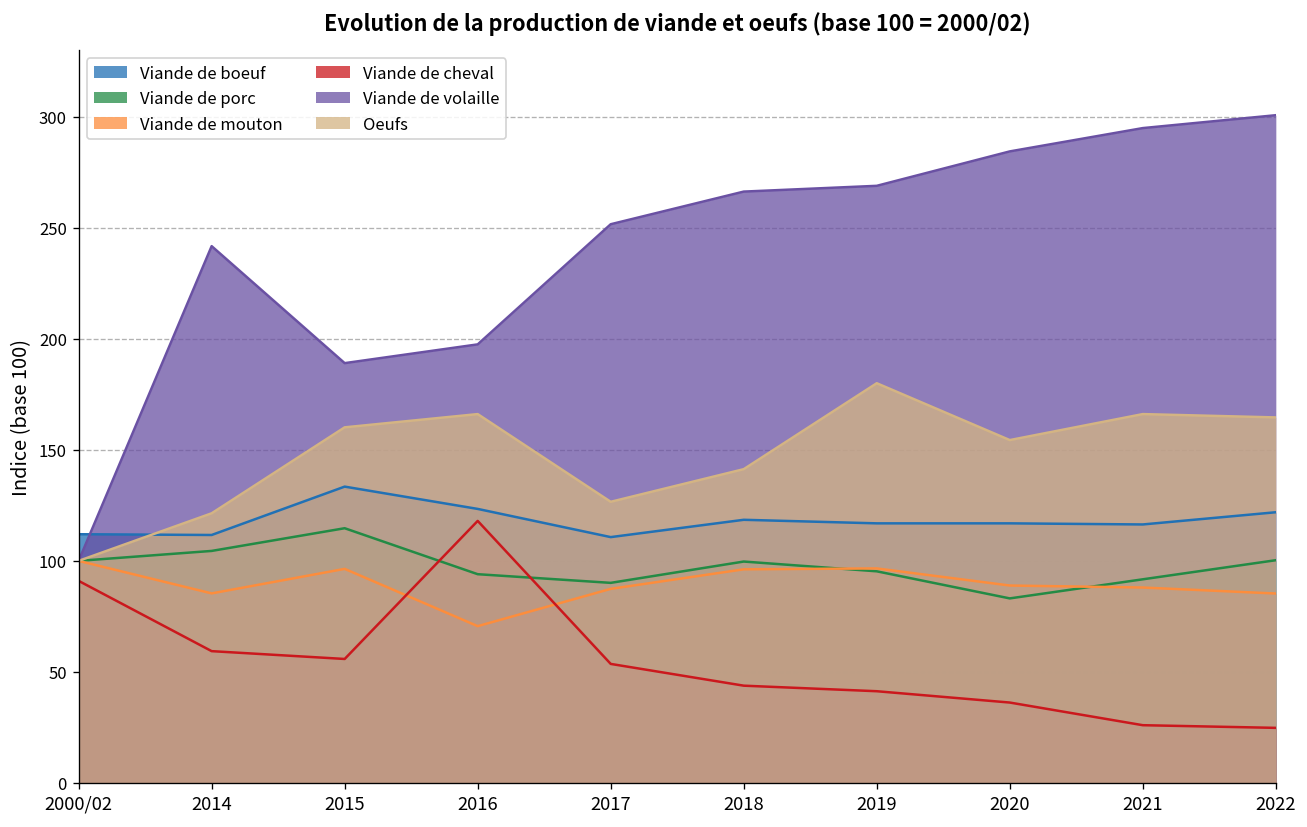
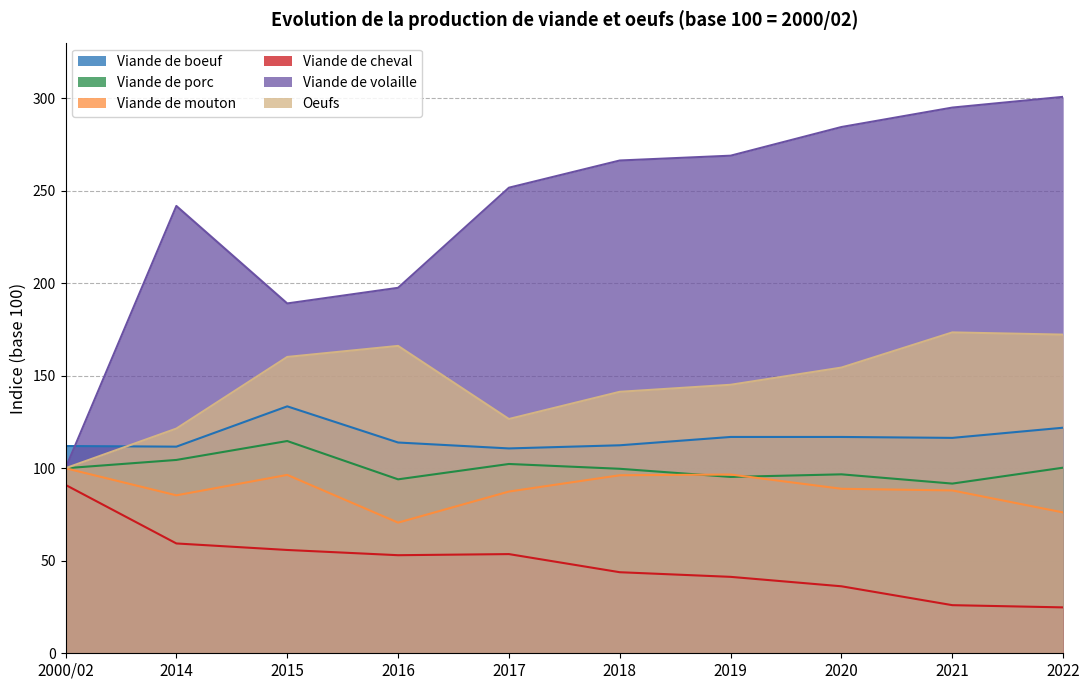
Viande de boeuf, 2016: 123 -> 114
Viande de cheval, 2016: 118 -> 53
Viande de porc, 2017: 90 -> 102
Viande de boeuf, 2018: 119 -> 112
Oeufs, 2019: 180 -> 145
Viande de porc, 2020: 83 -> 97
Oeufs, 2021: 166 -> 173
Viande de mouton, 2022: 85 -> 76
Oeufs, 2022: 165 -> 172
